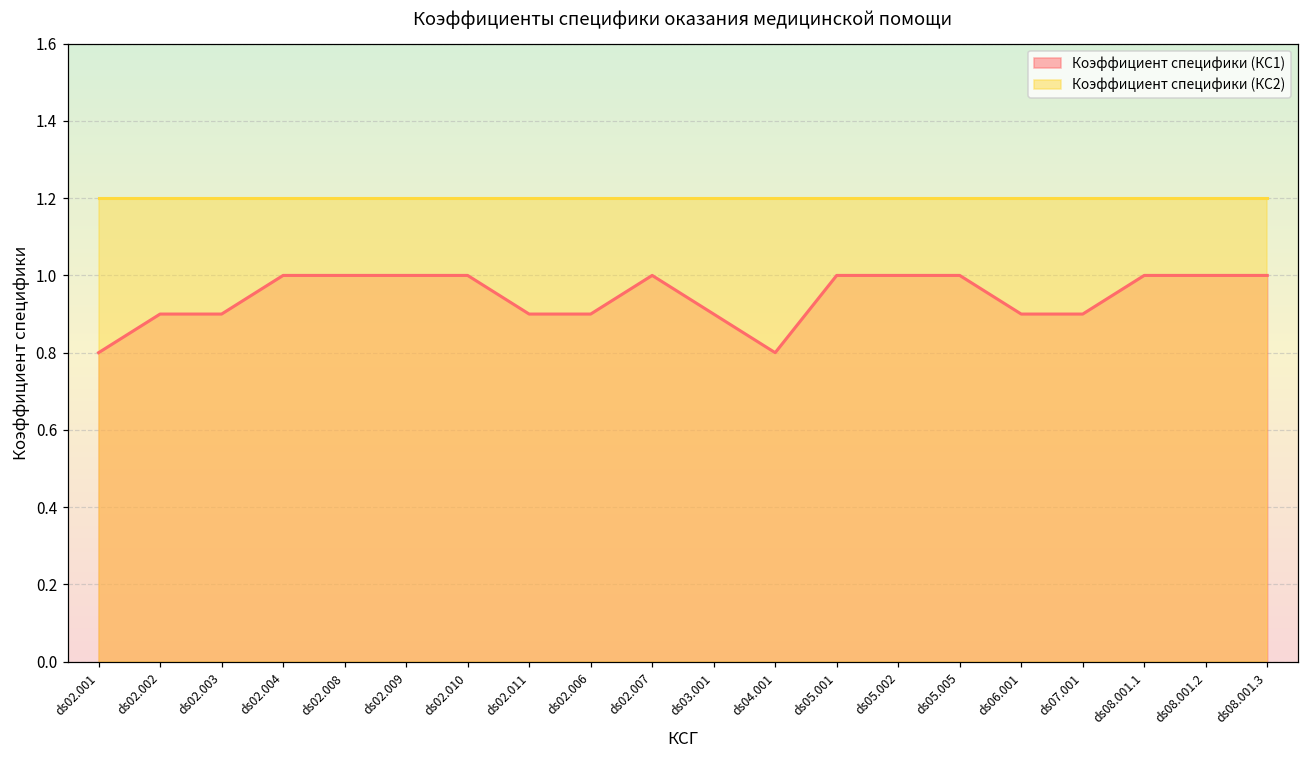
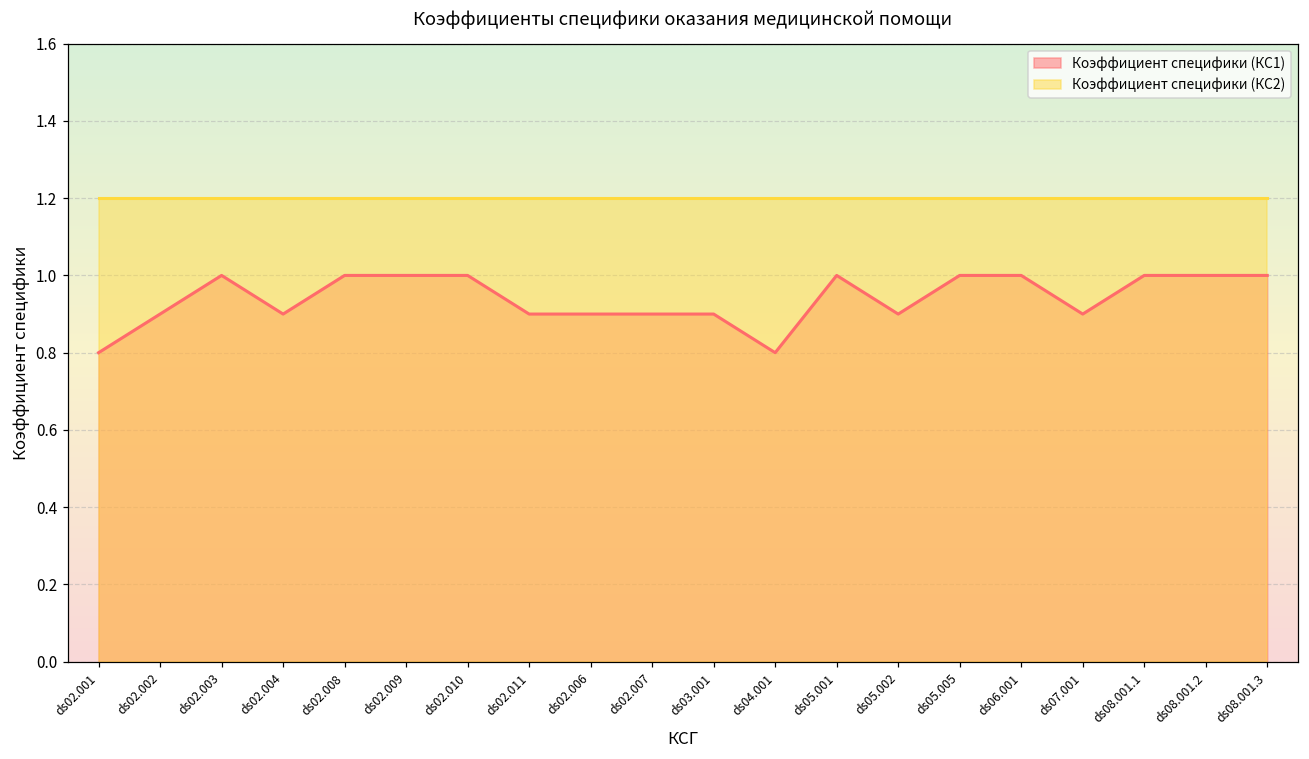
Коэффициент специфики (КС1), ds02.003: 0.9 -> 1.0
Коэффициент специфики (КС1), ds02.004: 1.0 -> 0.9
Коэффициент специфики (КС1), ds02.007: 1.0 -> 0.9
Коэффициент специфики (КС1), ds05.002: 1.0 -> 0.9
Коэффициент специфики (КС1), ds06.001: 0.9 -> 1.0
